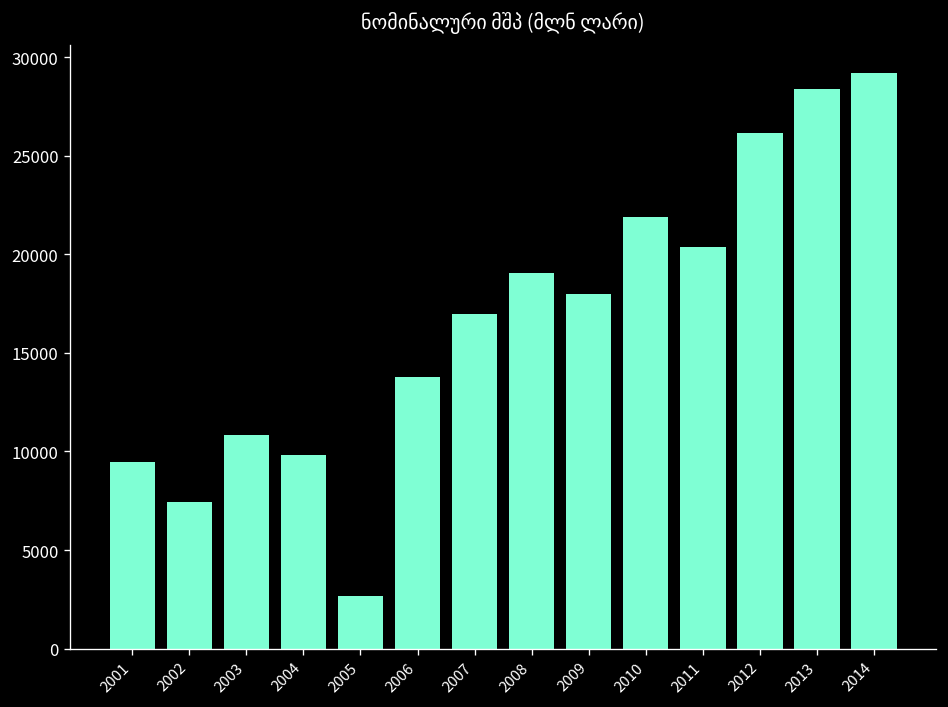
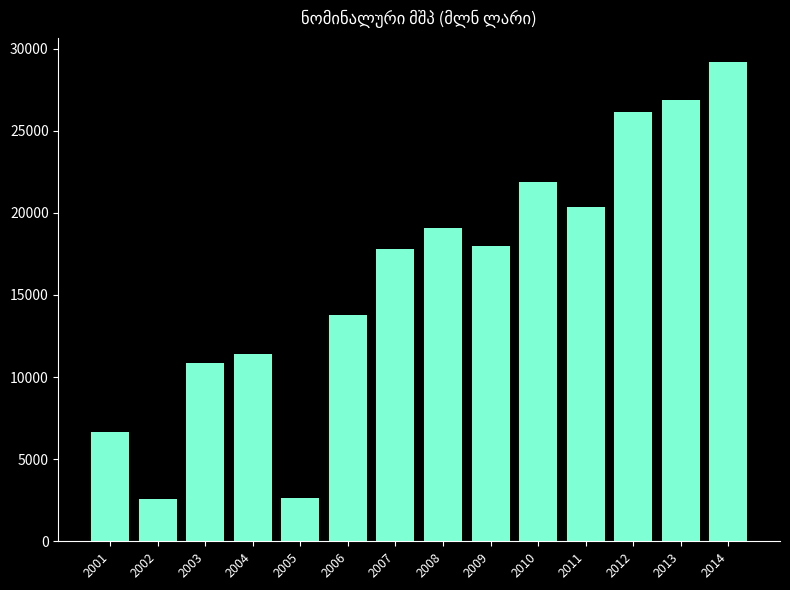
2001: 9500 -> 6700
2002: 7500 -> 2600
2004: 9800 -> 11400
2007: 17000 -> 17800
2013: 28400 -> 26800
